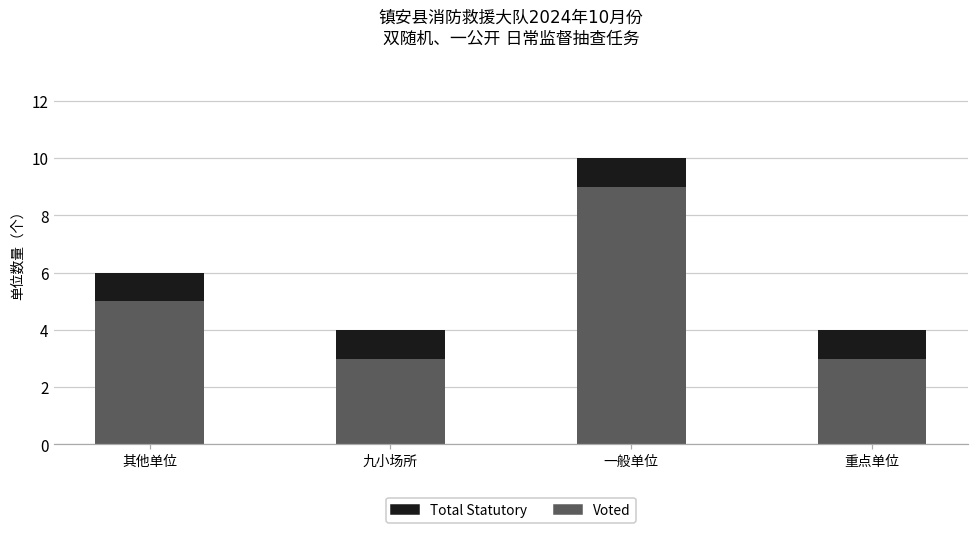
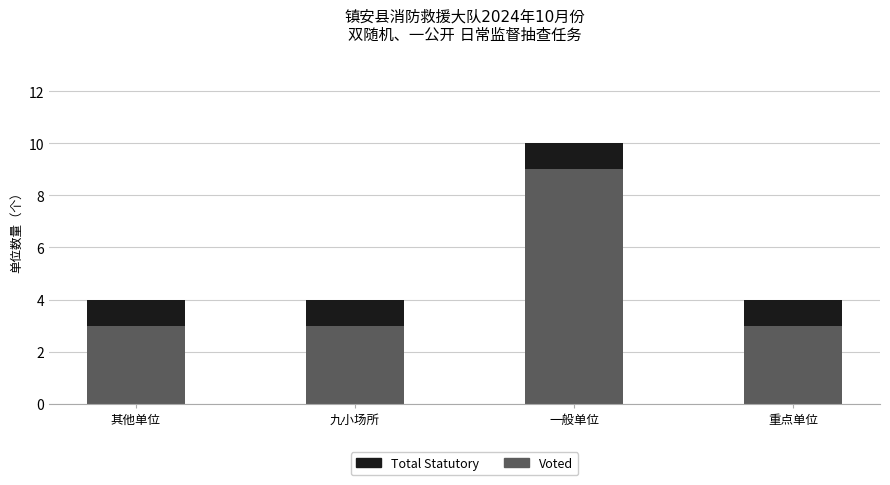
Voted, 其他单位: 5.0 -> 3.0
